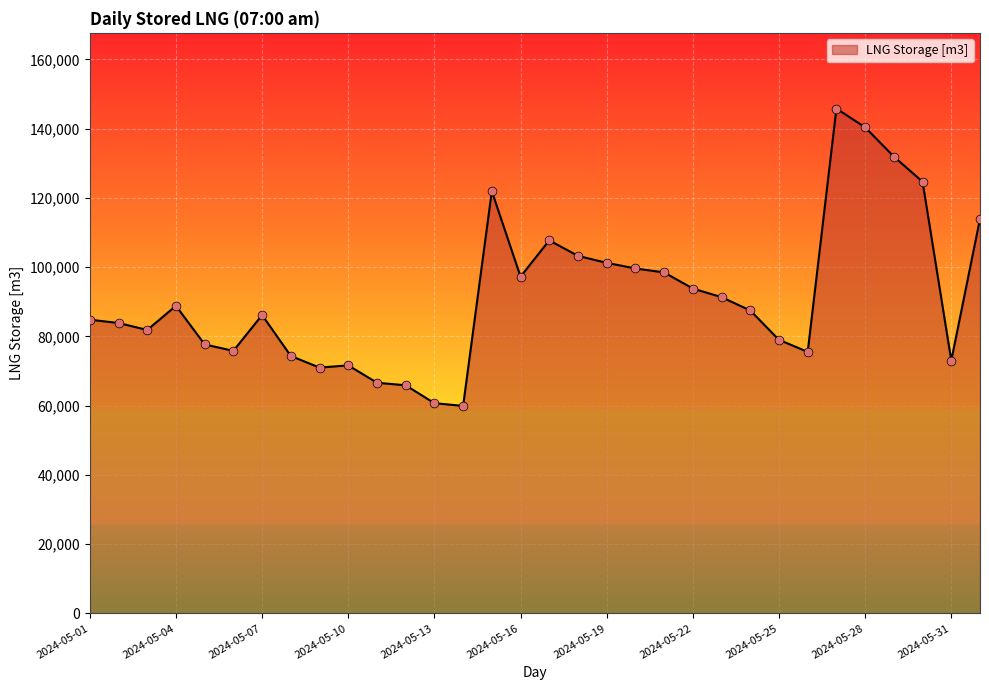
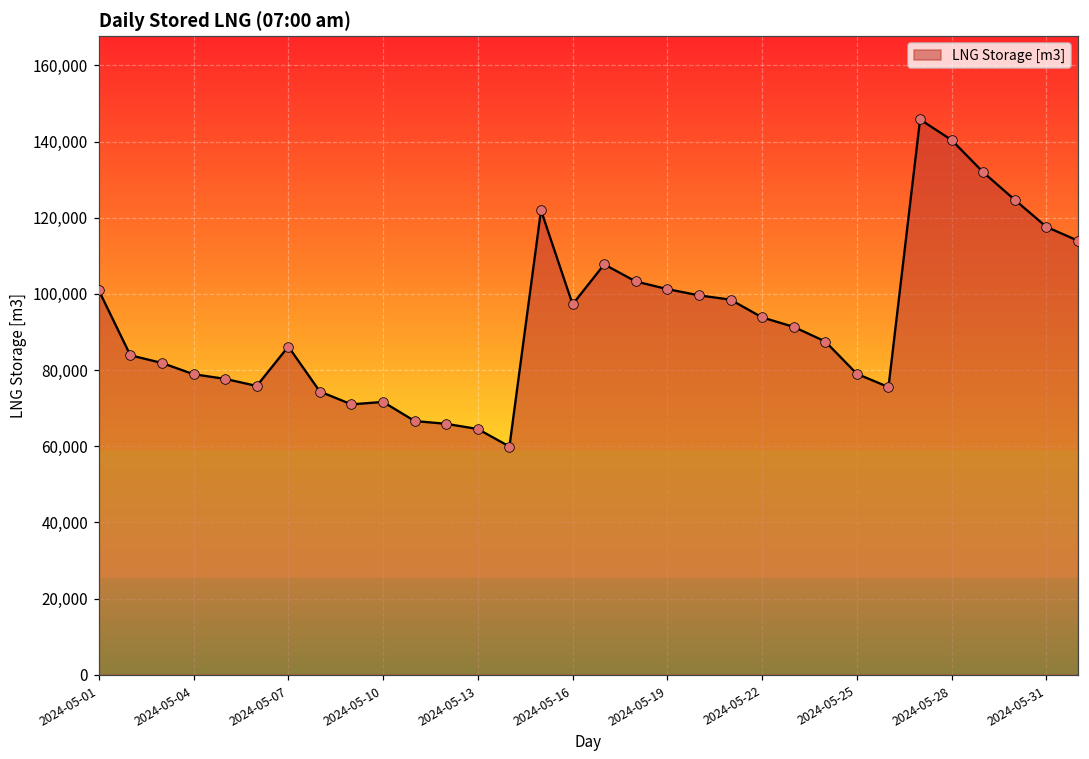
2024-05-01: 85,000 -> 101,000
2024-05-04: 89,000 -> 79,000
2024-05-13: 61,000 -> 65,000
2024-05-31: 73,000 -> 118,000
